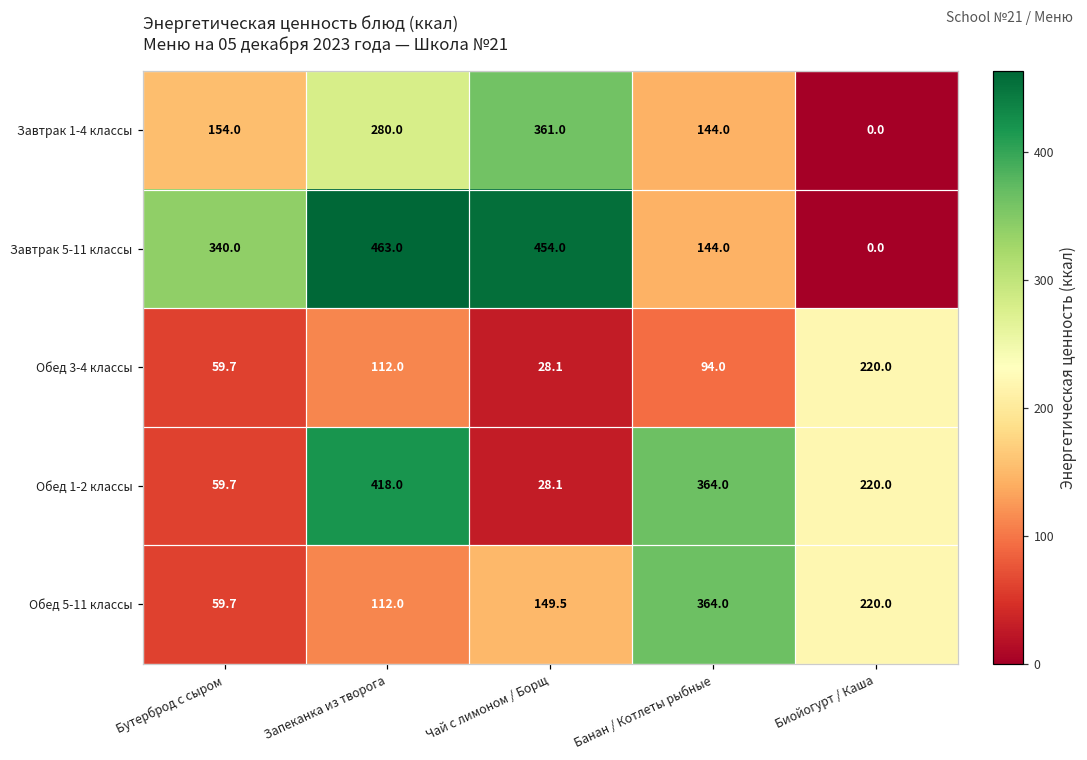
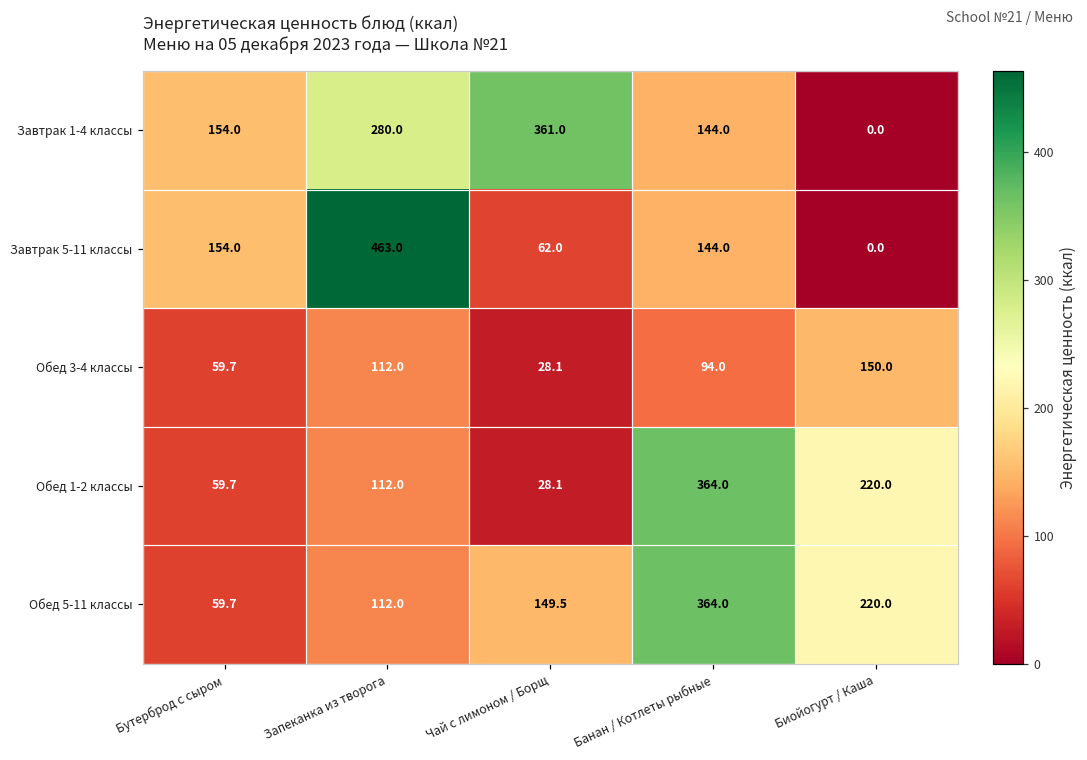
Завтрак 5-11 классы, Бутерброд с сыром: 340.0 -> 154.0
Завтрак 5-11 классы, Чай с лимоном / Борщ: 454.0 -> 62.0
Обед 3-4 классы, Биойогурт / Каша: 220.0 -> 150.0
Обед 1-2 классы, Запеканка из творога: 418.0 -> 112.0
